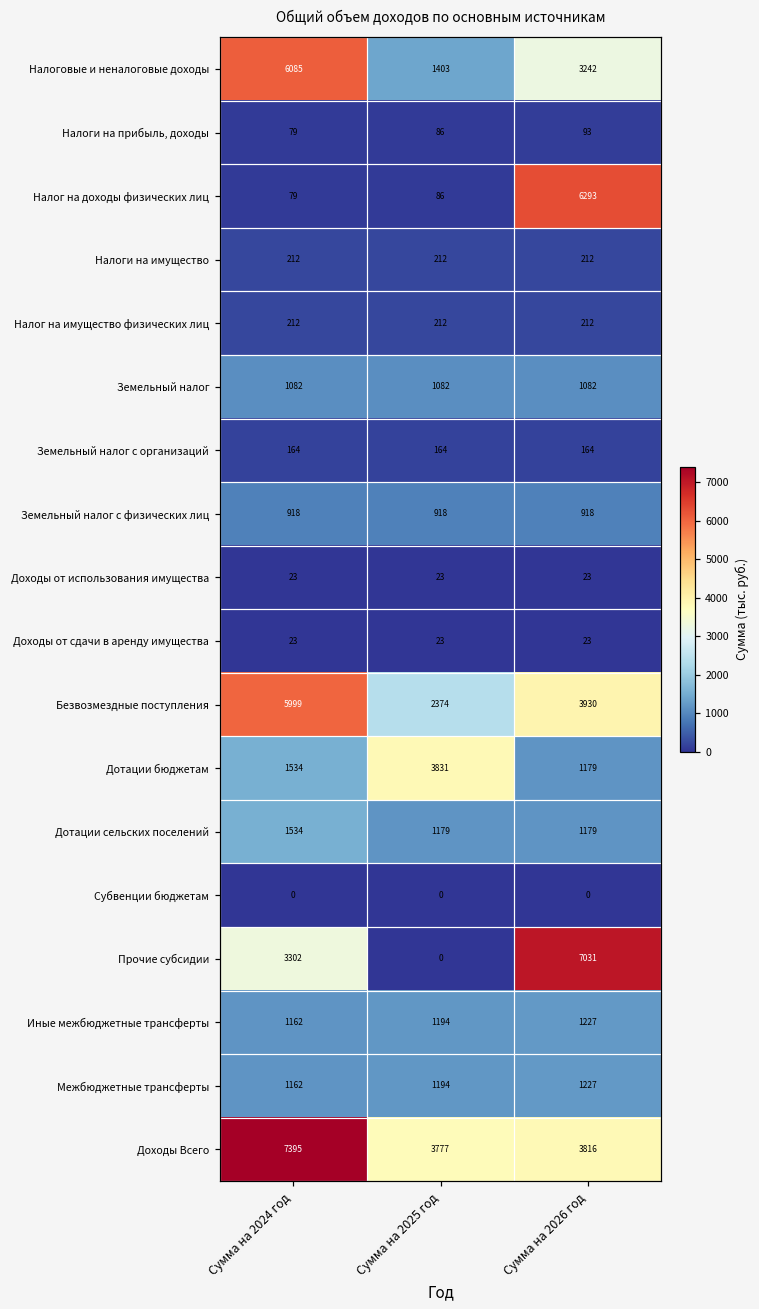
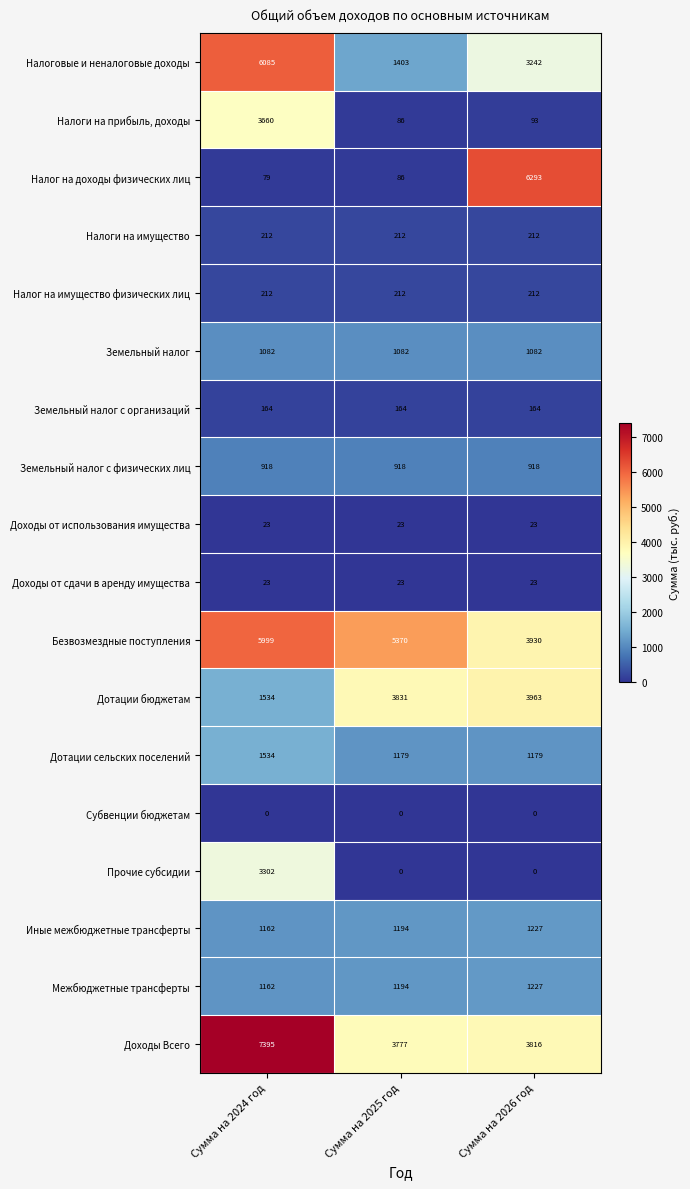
Налоги на прибыль, доходы, Сумма на 2024 год: 79 -> 3660
Безвозмездные поступления, Сумма на 2025 год: 2374 -> 5370
Дотации бюджетам, Сумма на 2026 год: 1179 -> 3963
Прочие субсидии, Сумма на 2026 год: 7031 -> 0
